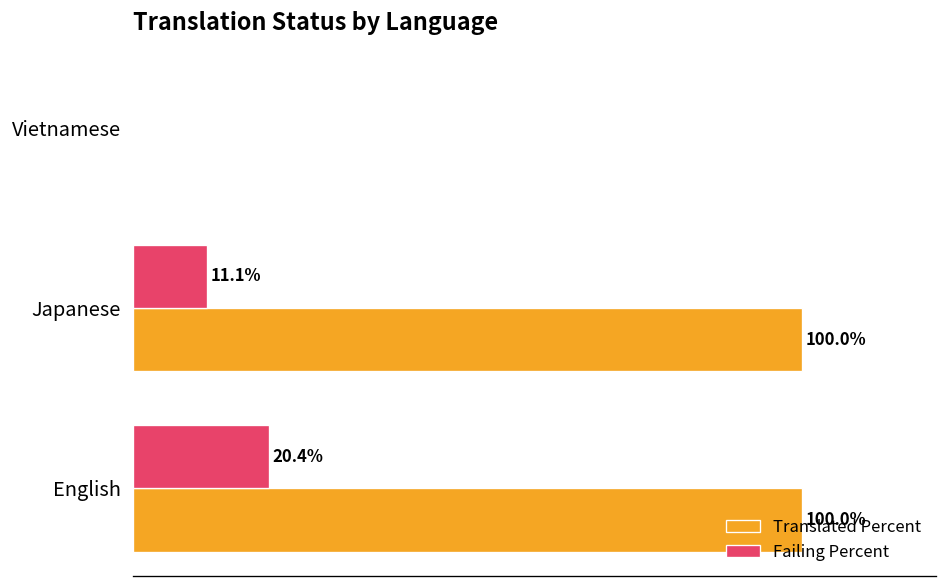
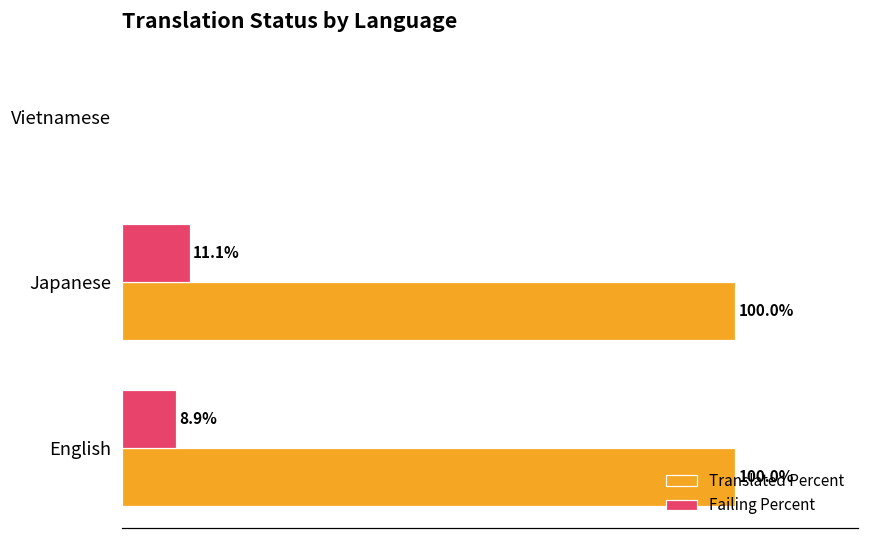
Failing Percent, English: 20.4% -> 8.9%
